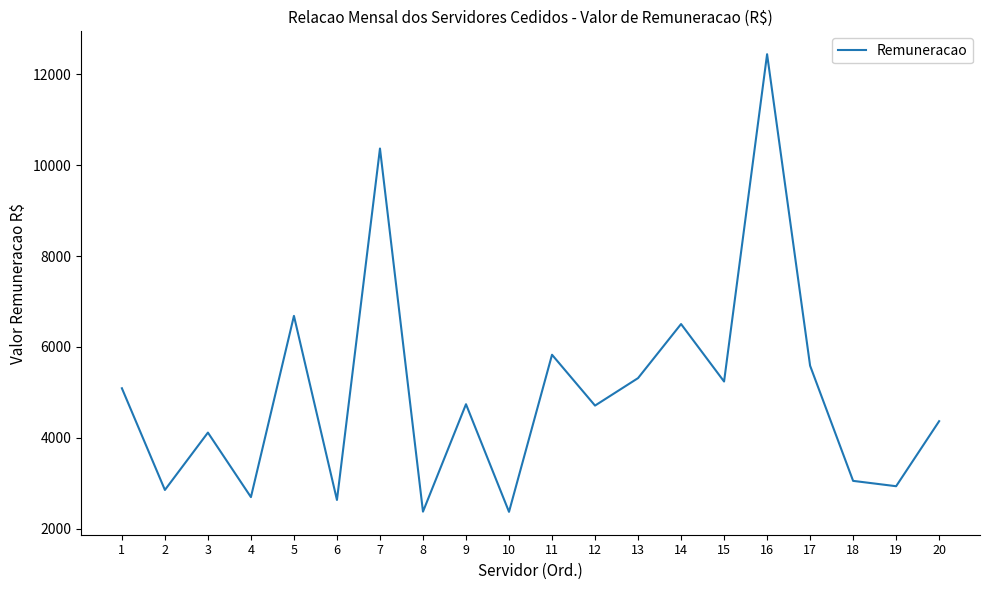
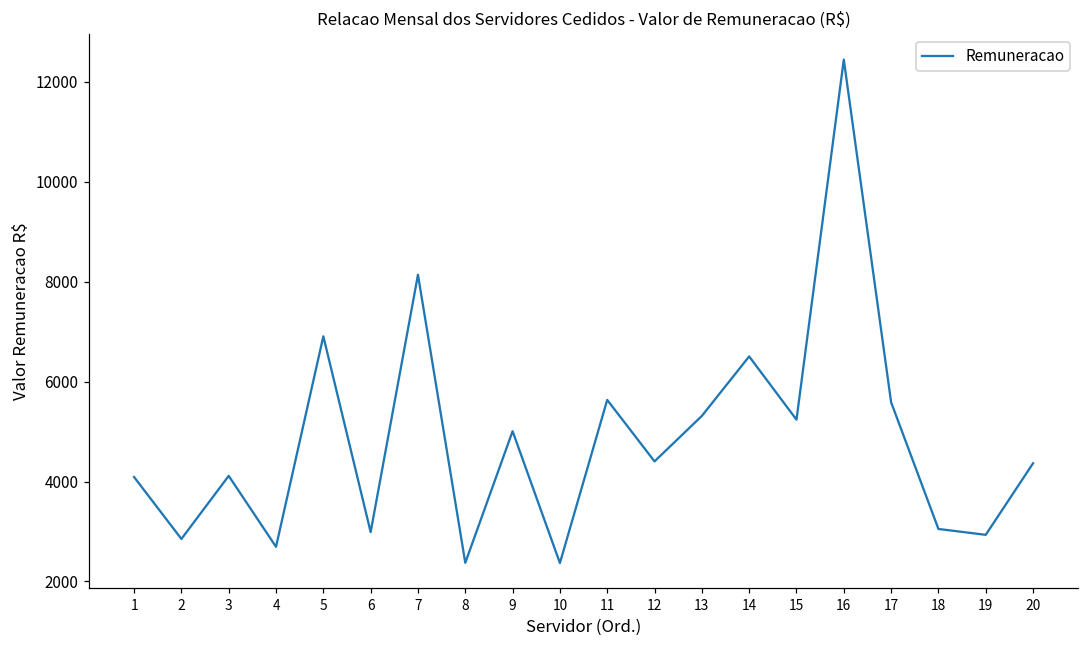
1: 5100 -> 4100
5: 6700 -> 6900
6: 2600 -> 3000
7: 10400 -> 8100
9: 4700 -> 5000
11: 5800 -> 5600
12: 4700 -> 4400
